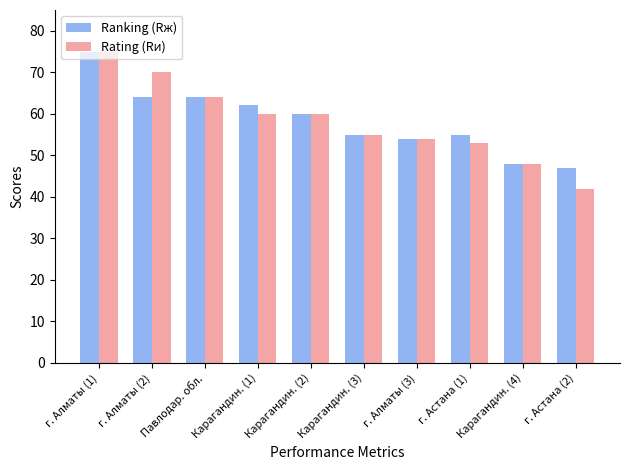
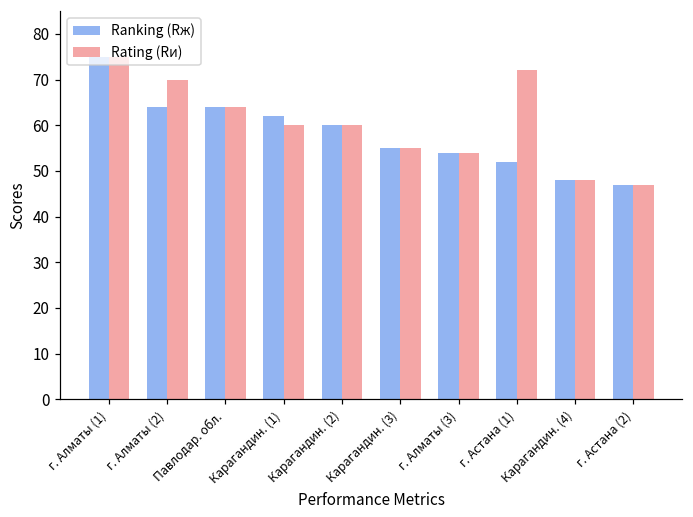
Ranking (Rж), г. Астана (1): 55 -> 52
Rating (Rи), г. Астана (1): 53 -> 72
Rating (Rи), г. Астана (2): 42 -> 47
